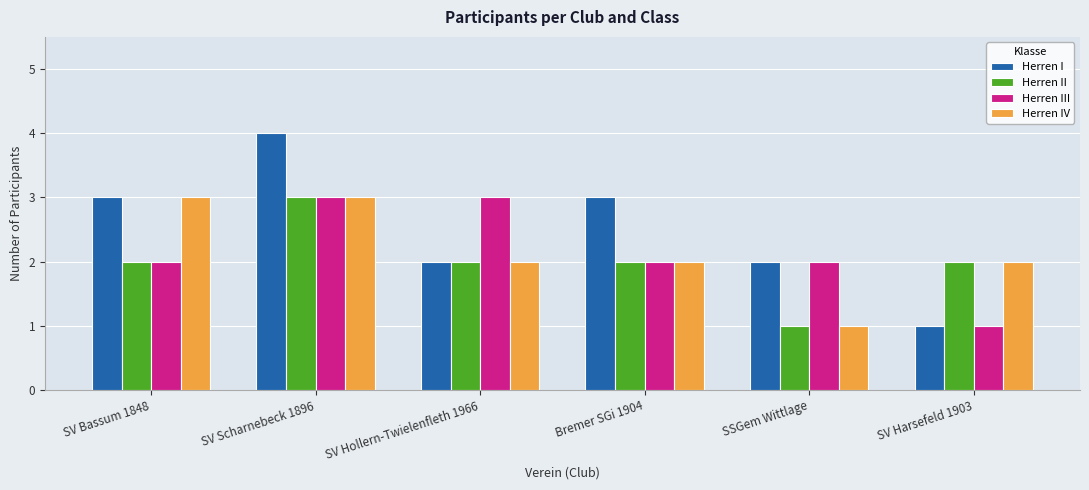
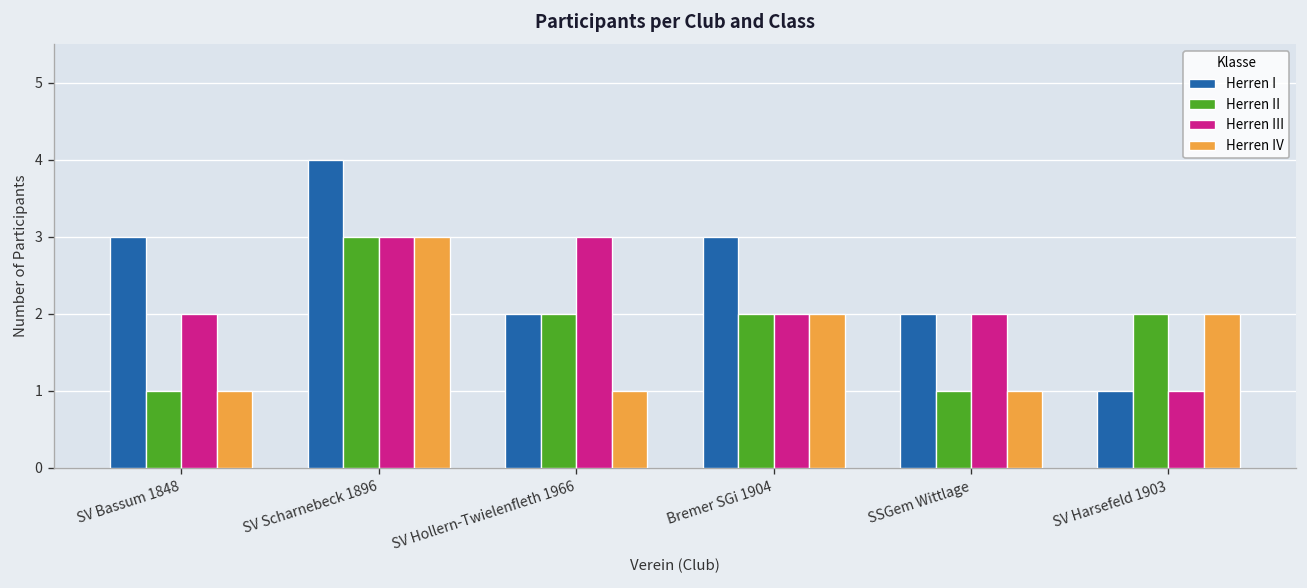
Herren II, SV Bassum 1848: 2 -> 1
Herren IV, SV Bassum 1848: 3 -> 1
Herren IV, SV Hollern-Twielenfleth 1966: 2 -> 1
